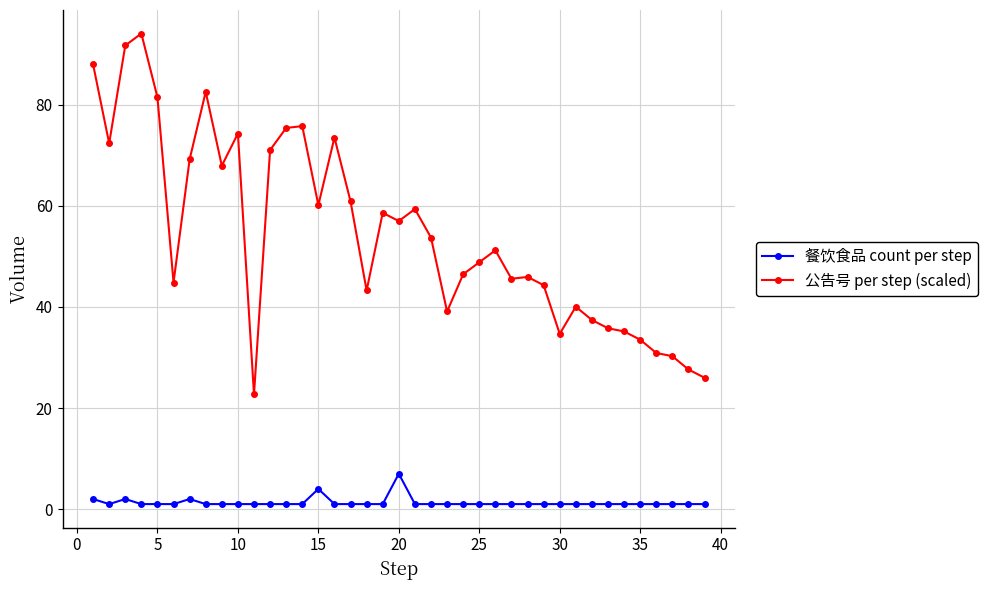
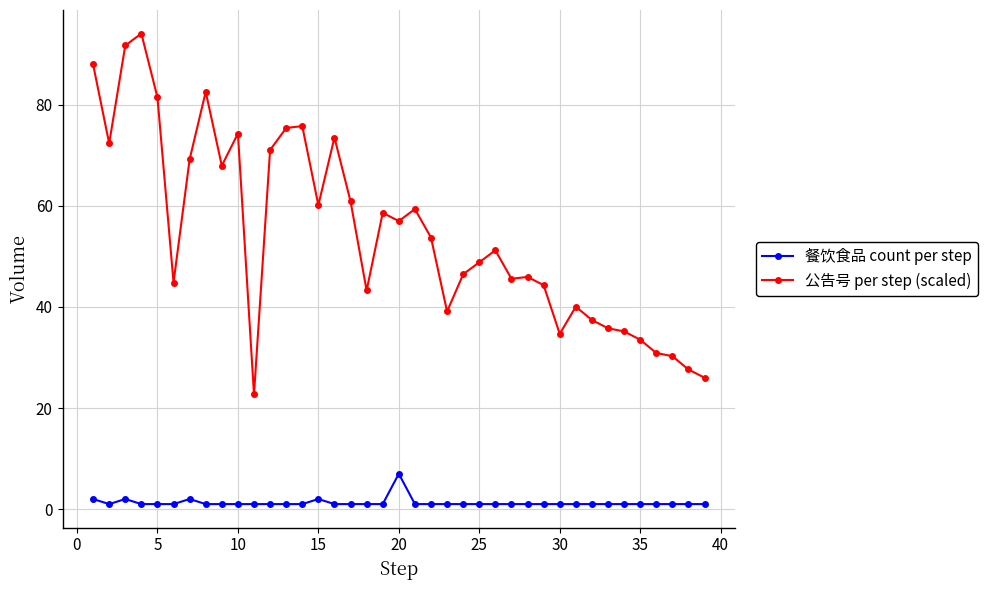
餐饮食品 count per step, 15: 4 -> 2
